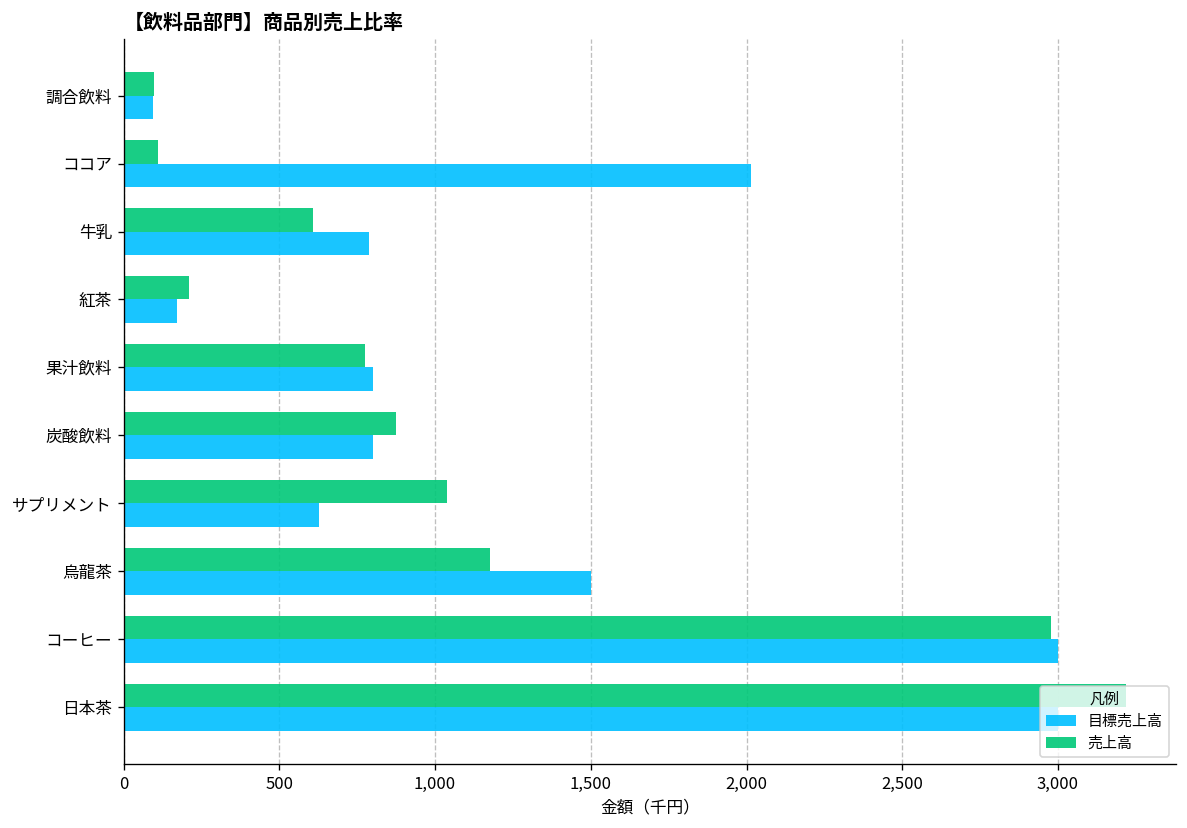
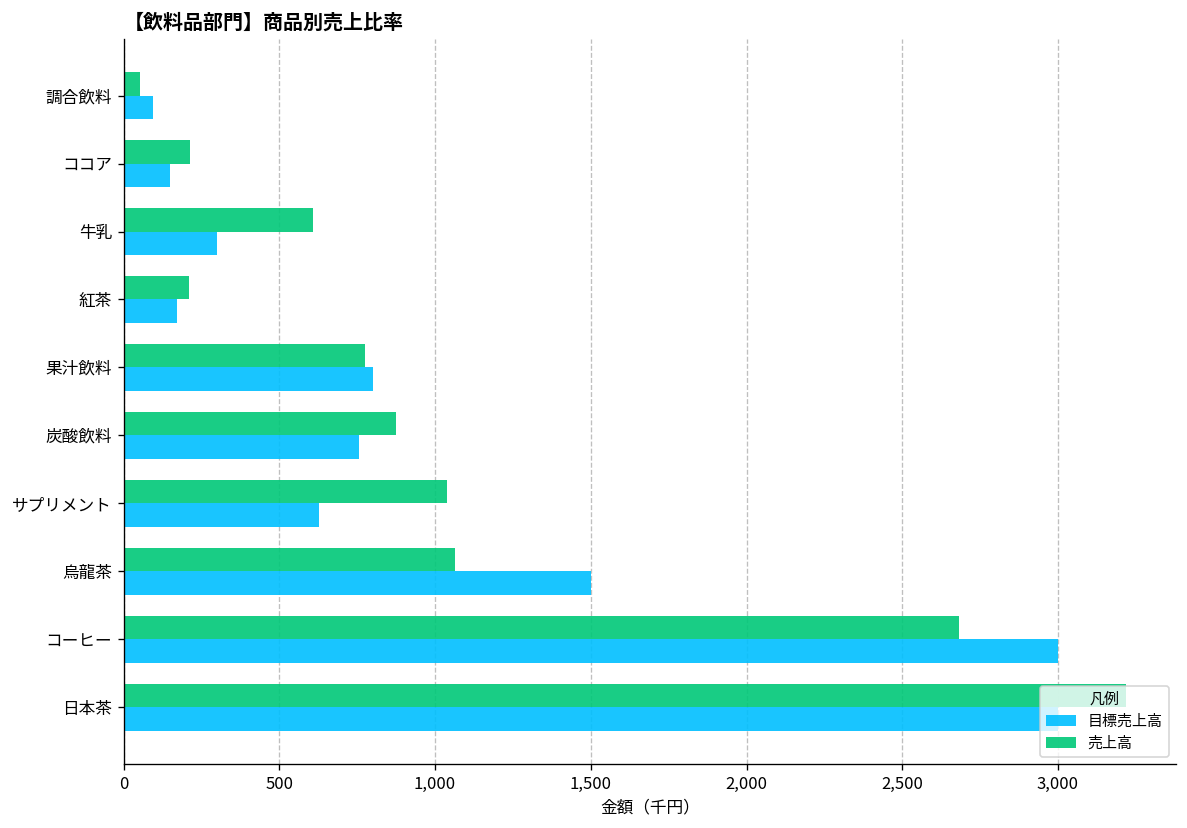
売上高, 調合飲料: 100 -> 50
売上高, ココア: 110 -> 210
目標売上高, ココア: 2,020 -> 150
目標売上高, 牛乳: 790 -> 300
目標売上高, 炭酸飲料: 800 -> 760
売上高, 烏龍茶: 1,180 -> 1,070
売上高, コーヒー: 2,980 -> 2,680
